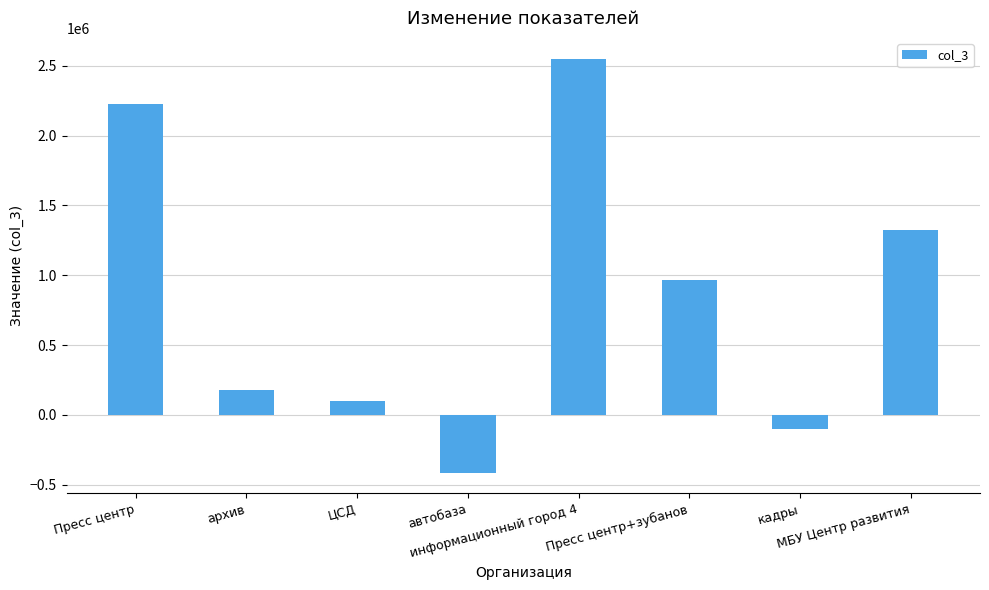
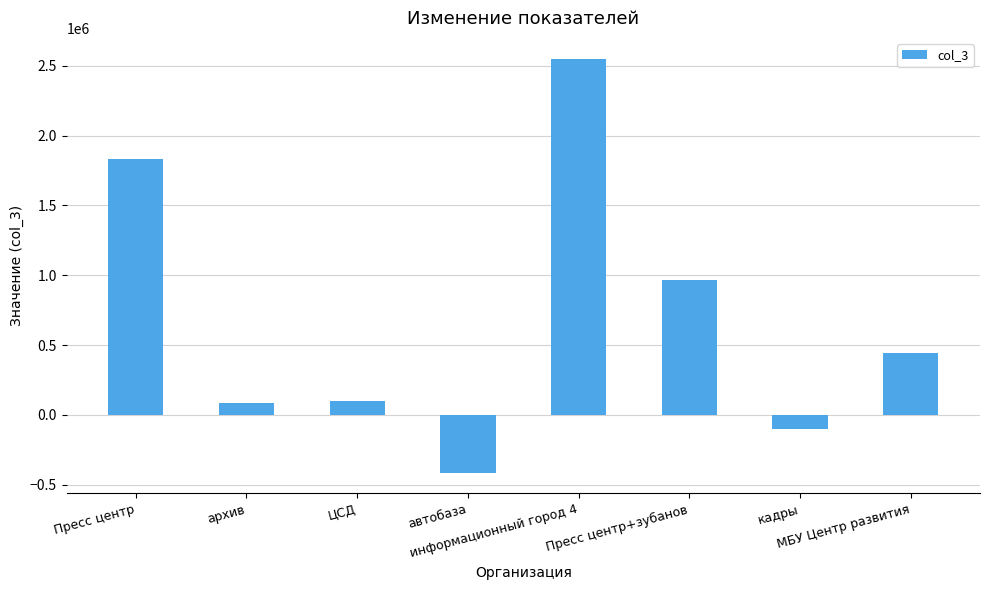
Пресс центр: 2220000 -> 1830000
архив: 180000 -> 80000
МБУ Центр развития: 1320000 -> 440000
